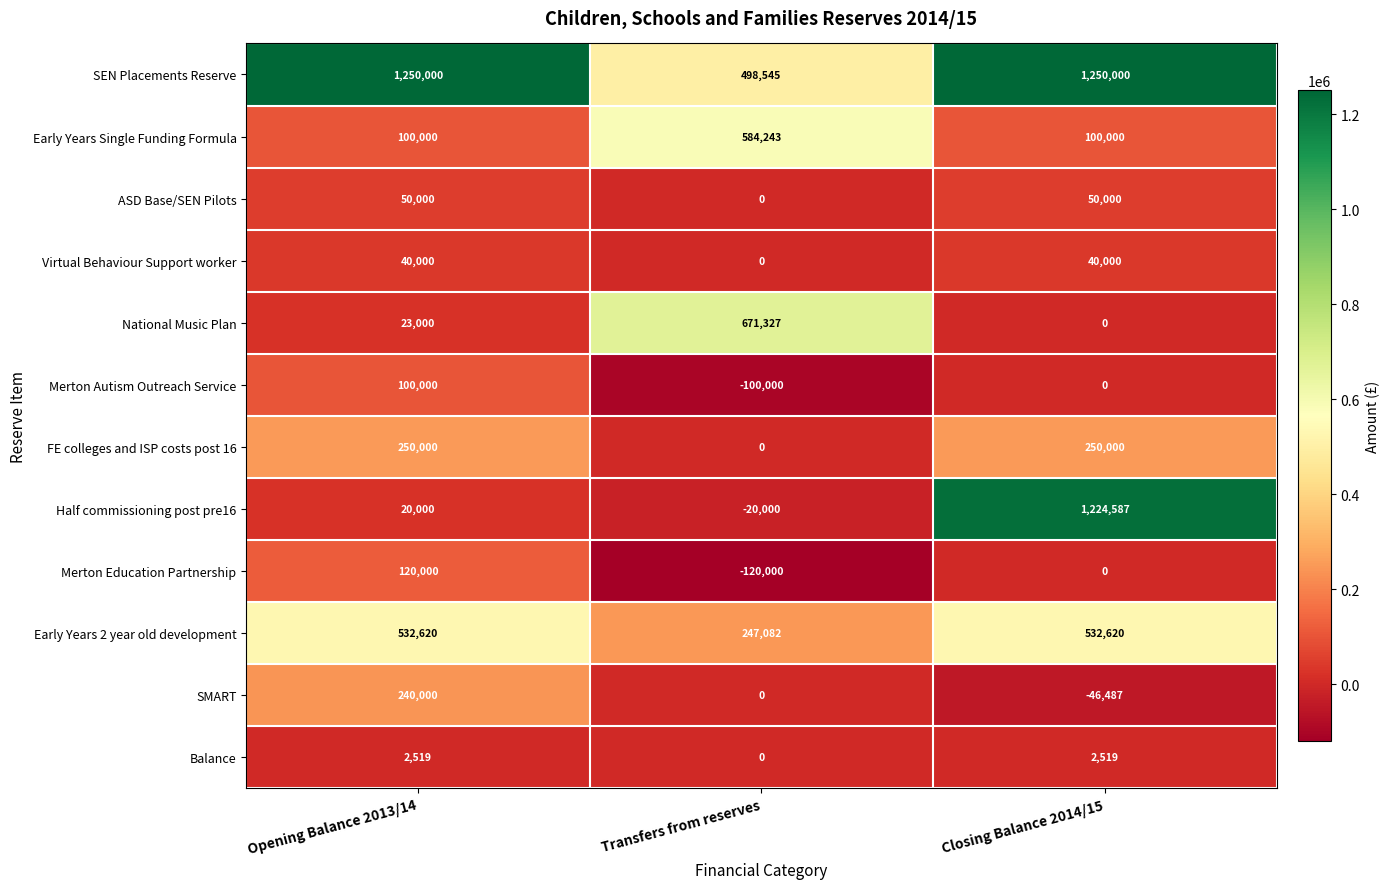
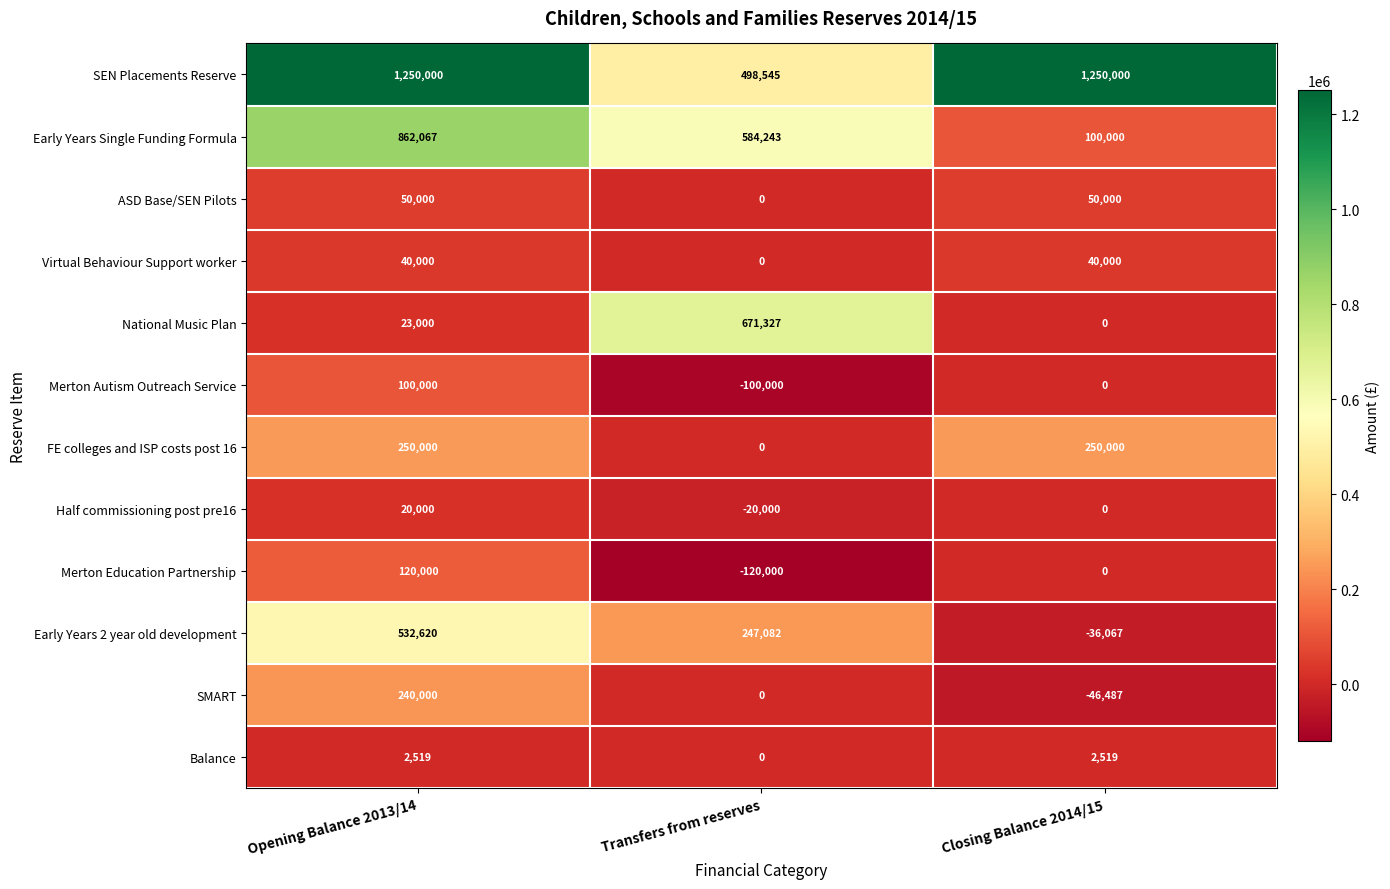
Early Years Single Funding Formula, Opening Balance 2013/14: 100,000 -> 862,067
Half commissioning post pre16, Closing Balance 2014/15: 1,224,587 -> 0
Early Years 2 year old development, Closing Balance 2014/15: 532,620 -> -36,067
